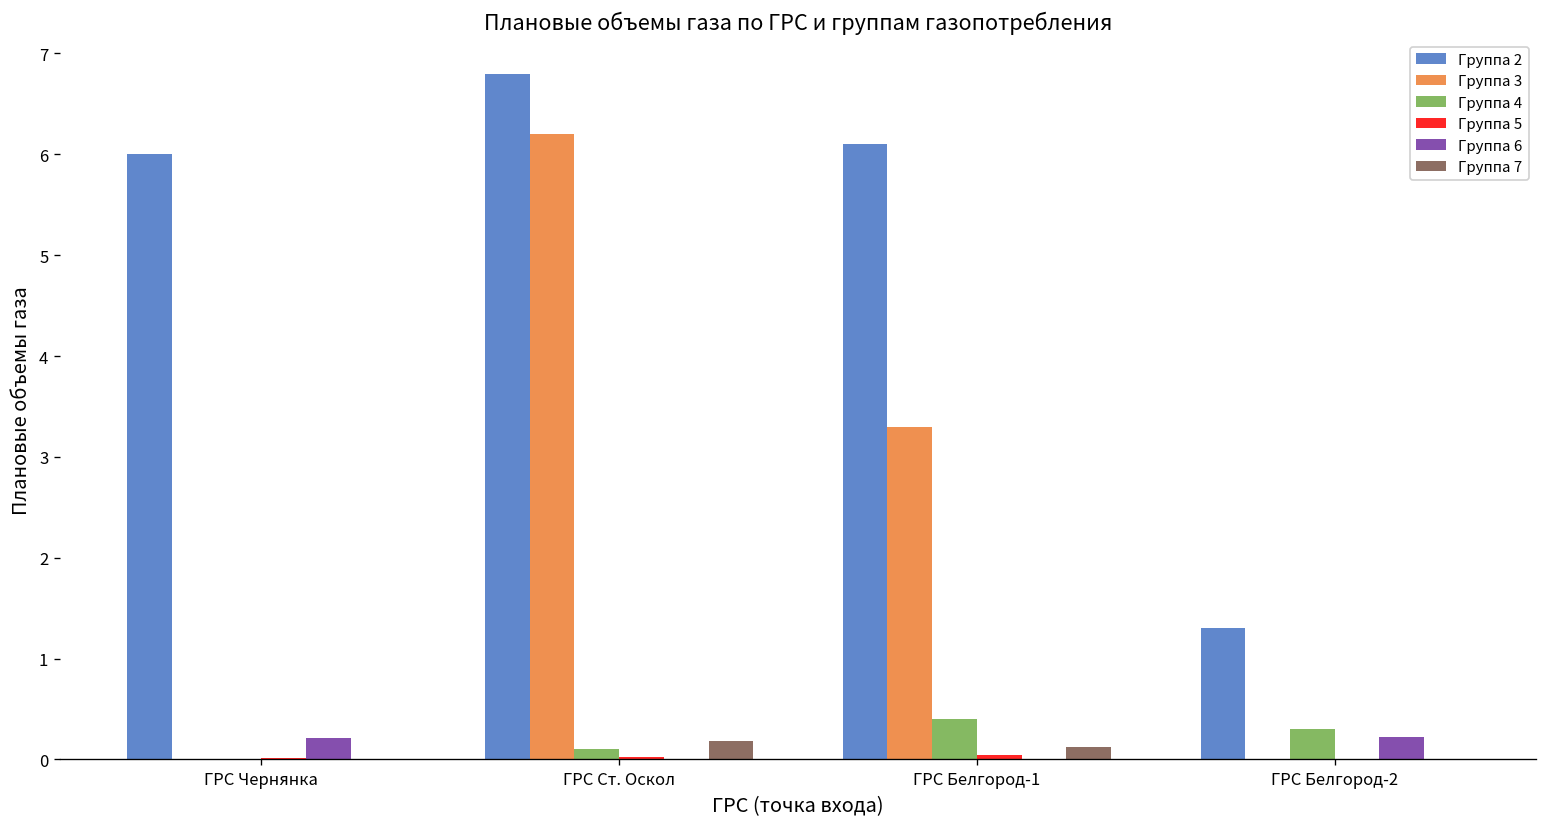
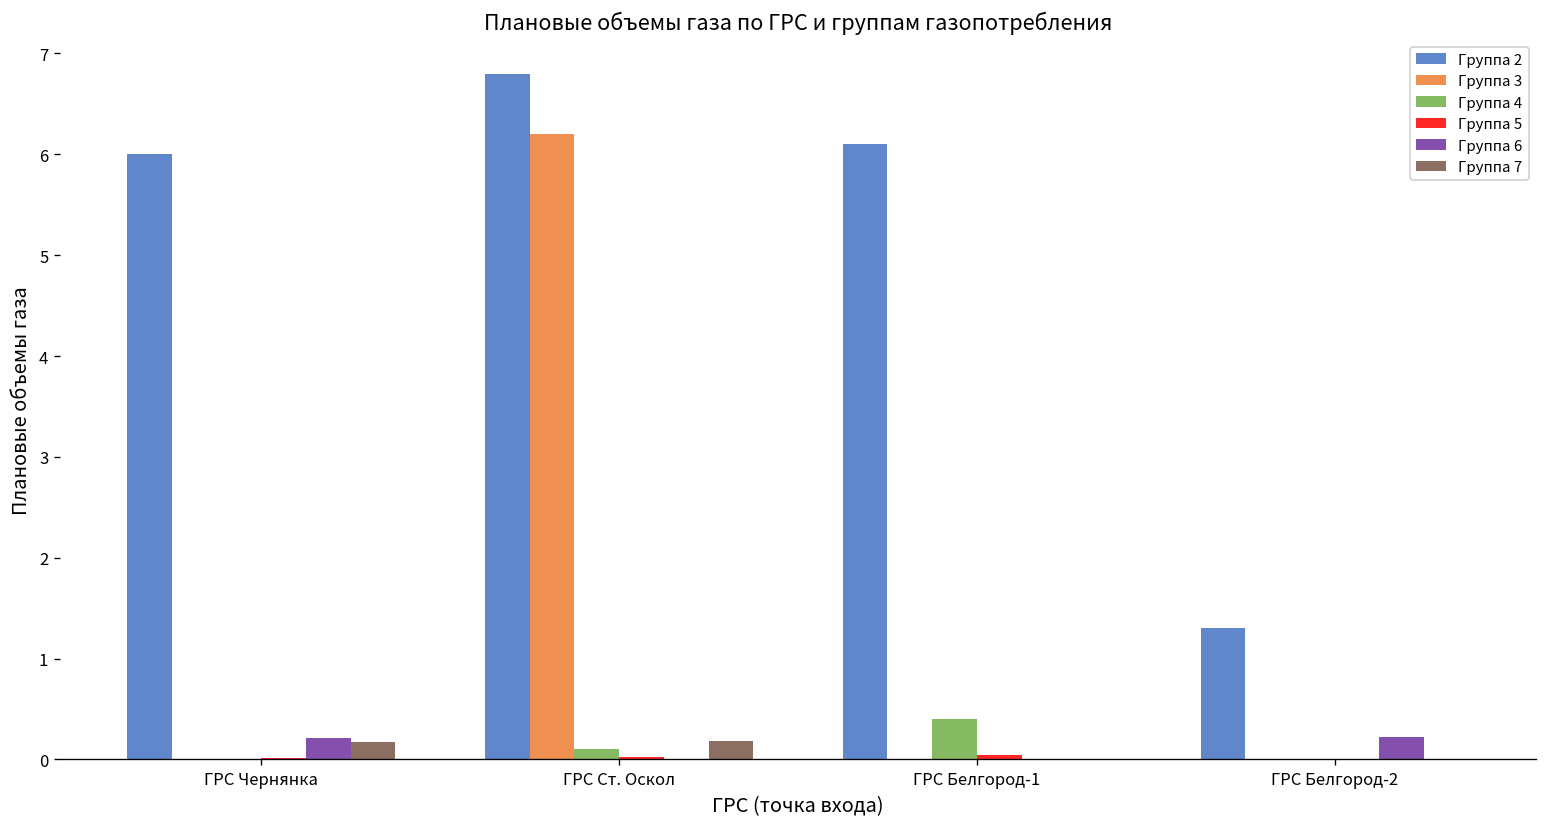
Группа 7, ГРС Чернянка: 0.0 -> 0.2
Группа 3, ГРС Белгород-1: 3.3 -> 0.0
Группа 7, ГРС Белгород-1: 0.1 -> 0.0
Группа 4, ГРС Белгород-2: 0.3 -> 0.0
